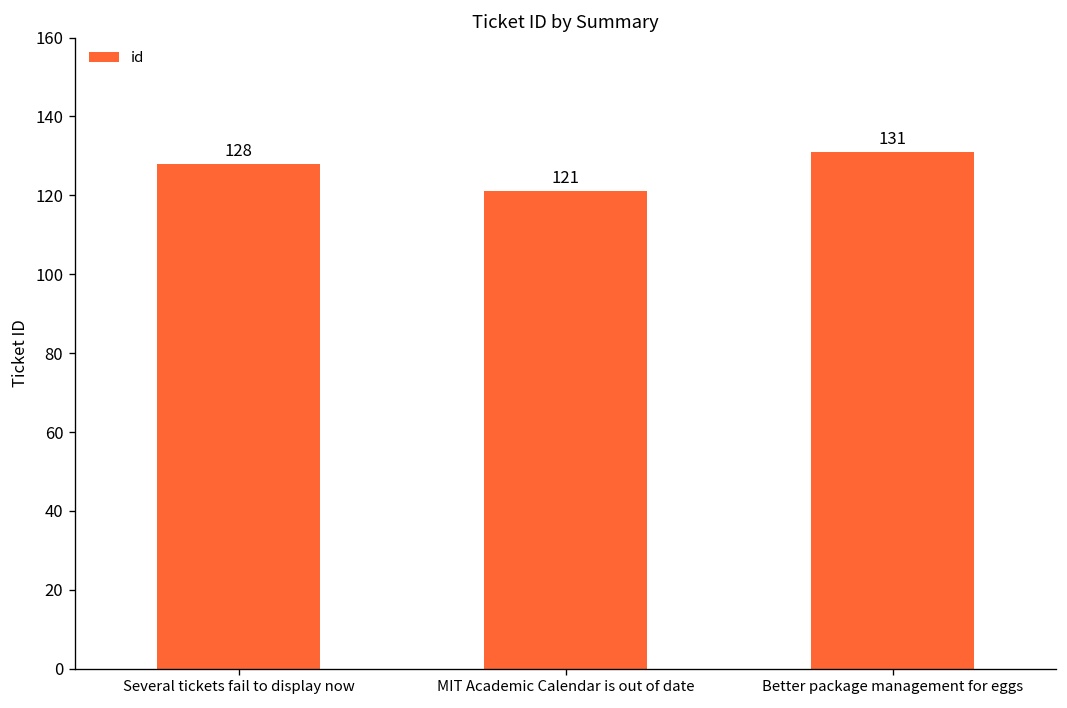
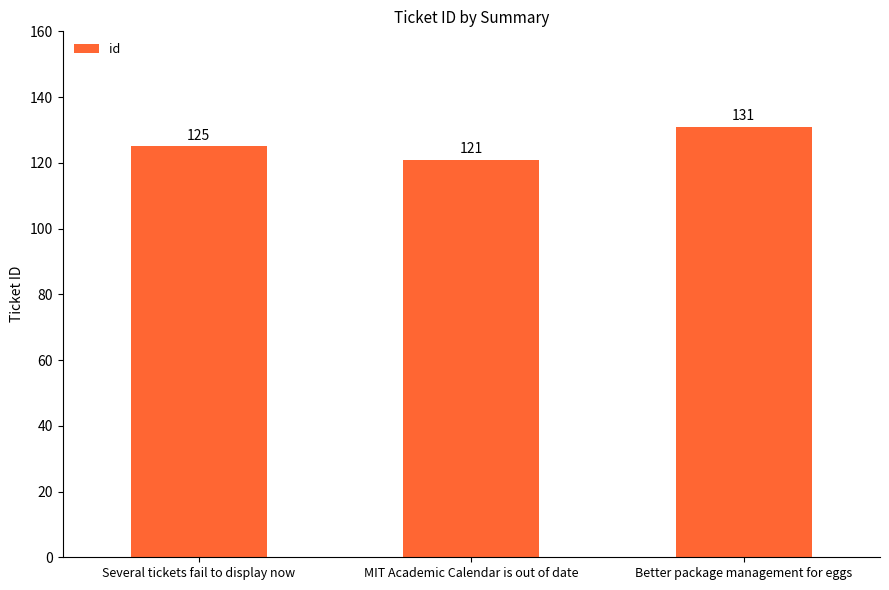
Several tickets fail to display now: 128 -> 125
